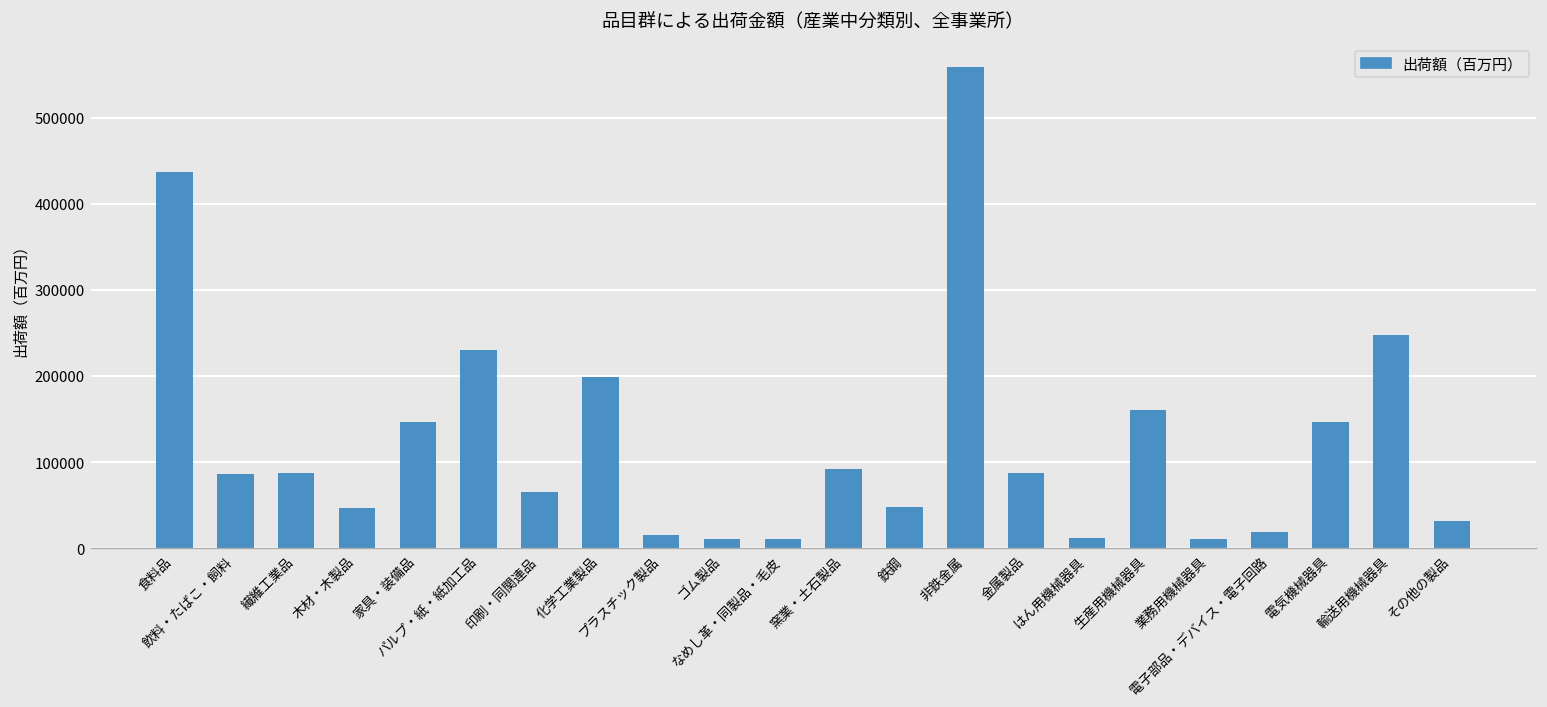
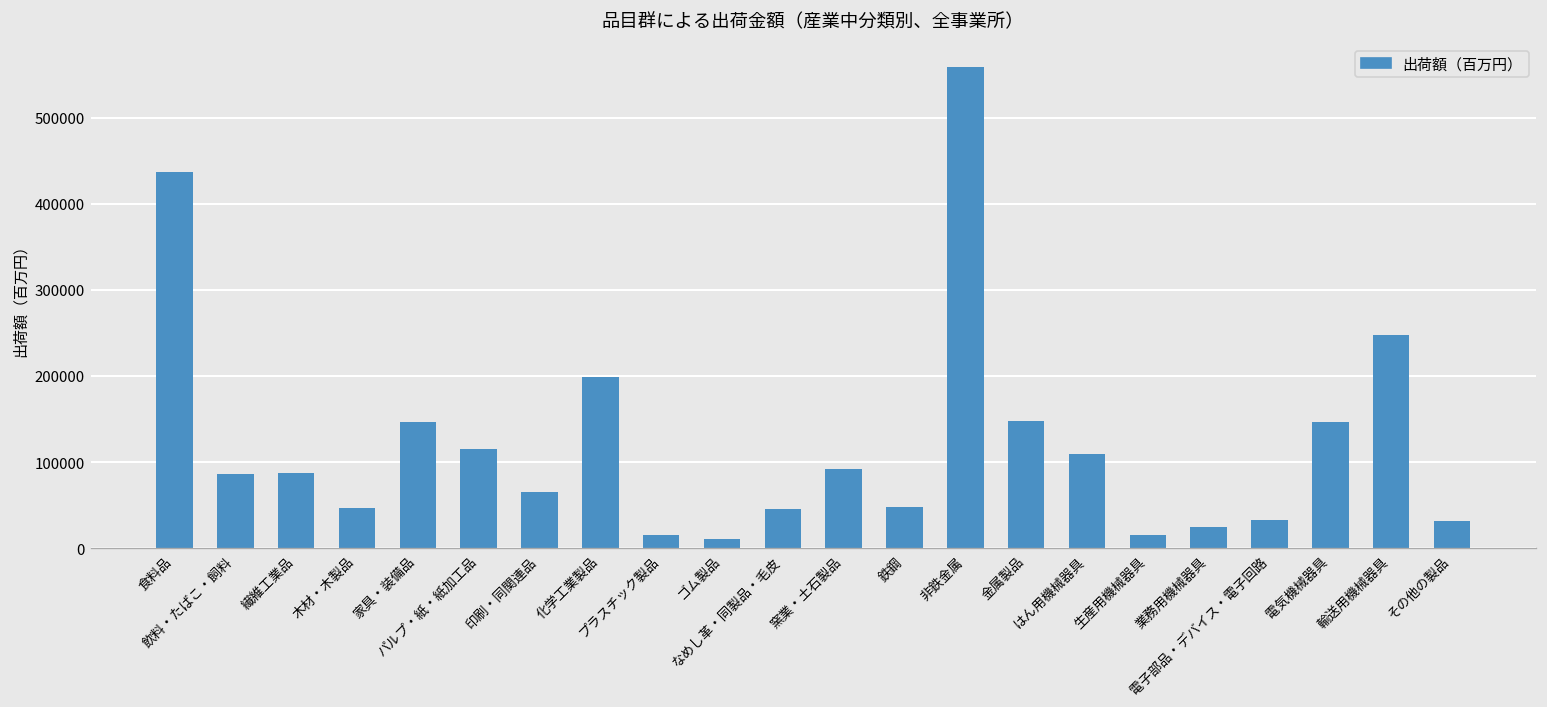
パルプ・紙・紙加工品: 230000 -> 120000
なめし革・同製品・毛皮: 10000 -> 50000
金属製品: 90000 -> 150000
はん用機械器具: 10000 -> 110000
生産用機械器具: 160000 -> 10000
業務用機械器具: 10000 -> 20000
電子部品・デバイス・電子回路: 20000 -> 30000
